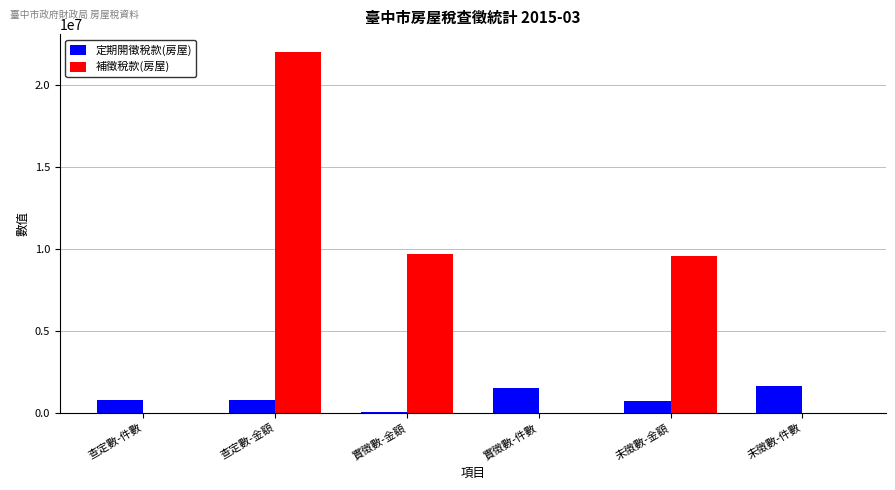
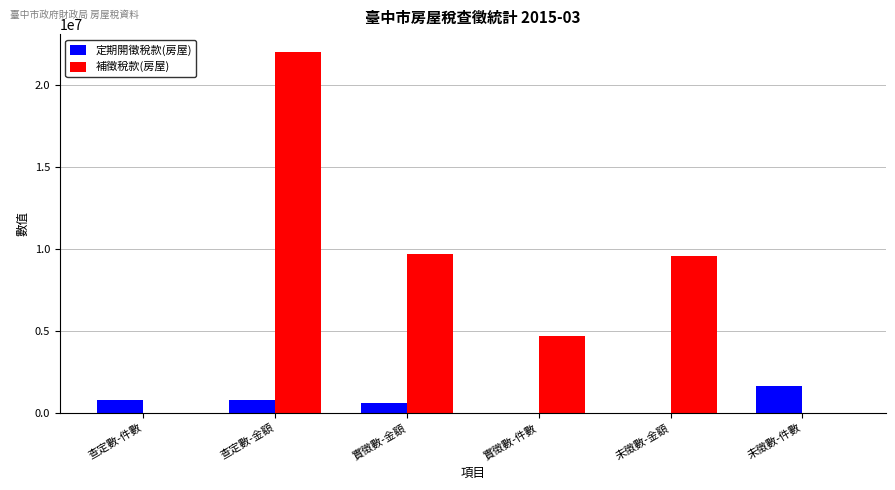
定期開徵稅款(房屋), 實徵數-金額: 0 -> 600000
定期開徵稅款(房屋), 實徵數-件數: 1500000 -> 0
補徵稅款(房屋), 實徵數-件數: 0 -> 4600000
定期開徵稅款(房屋), 未徵數-金額: 700000 -> 0
